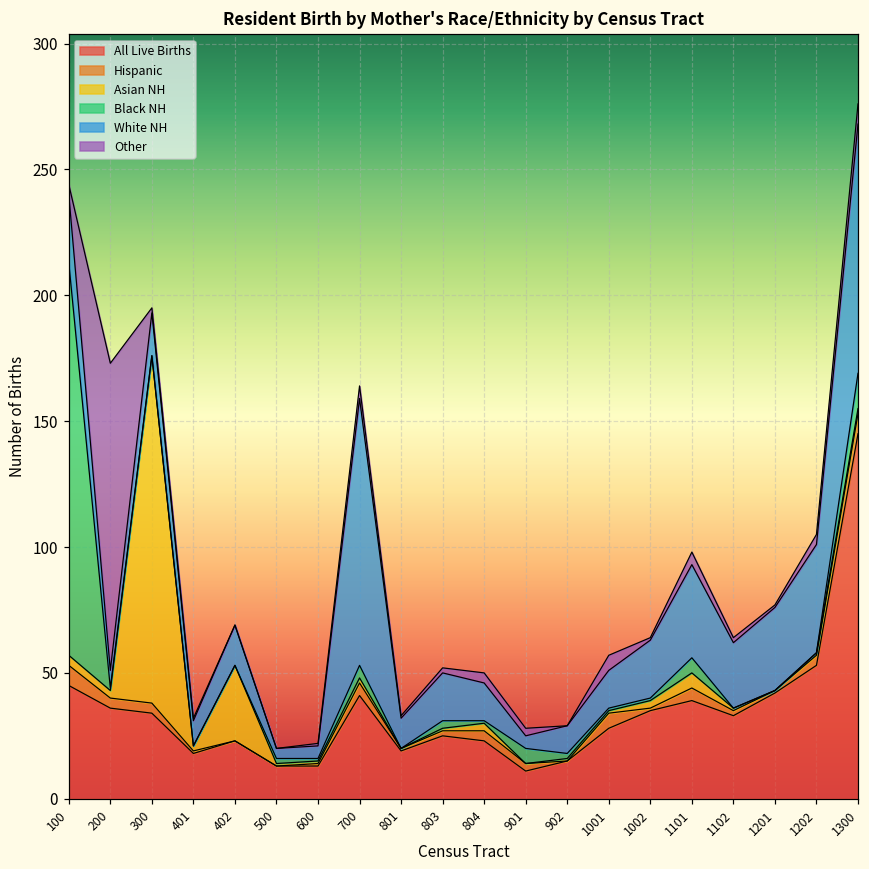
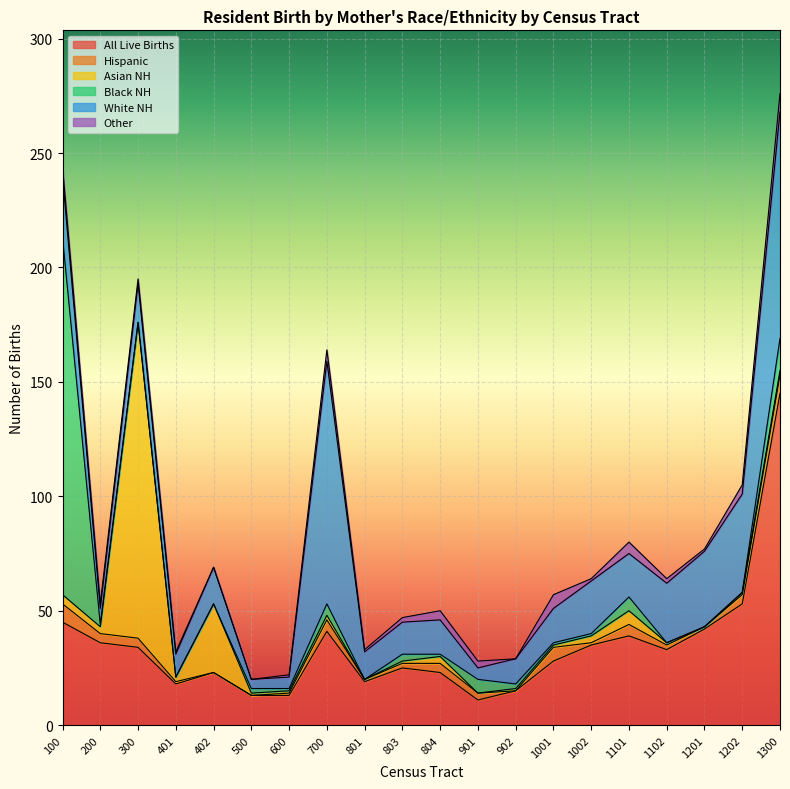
Other, 200: 122 -> 2
White NH, 803: 19 -> 14
White NH, 1101: 37 -> 19
